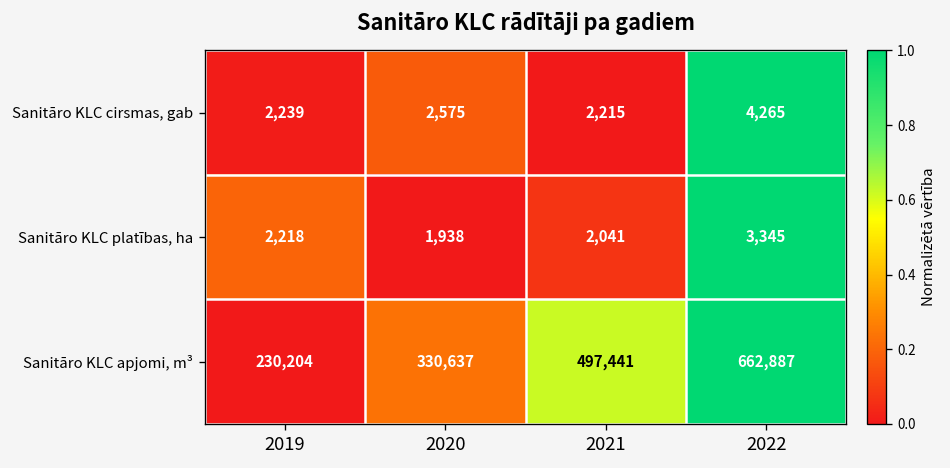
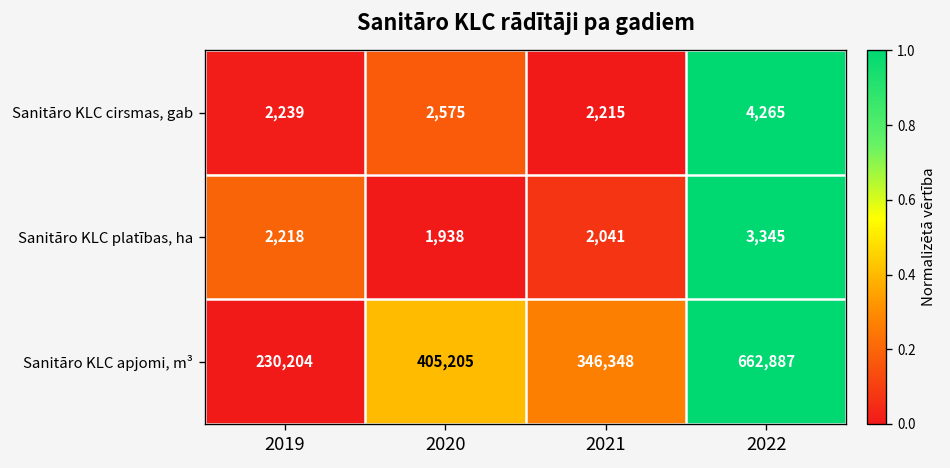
Sanitāro KLC apjomi, m³, 2020: 330,637 -> 405,205
Sanitāro KLC apjomi, m³, 2021: 497,441 -> 346,348
